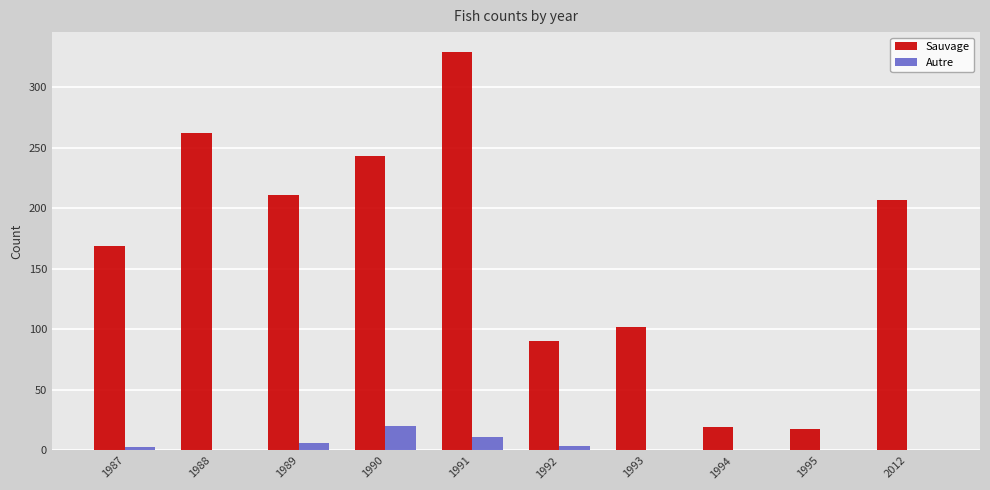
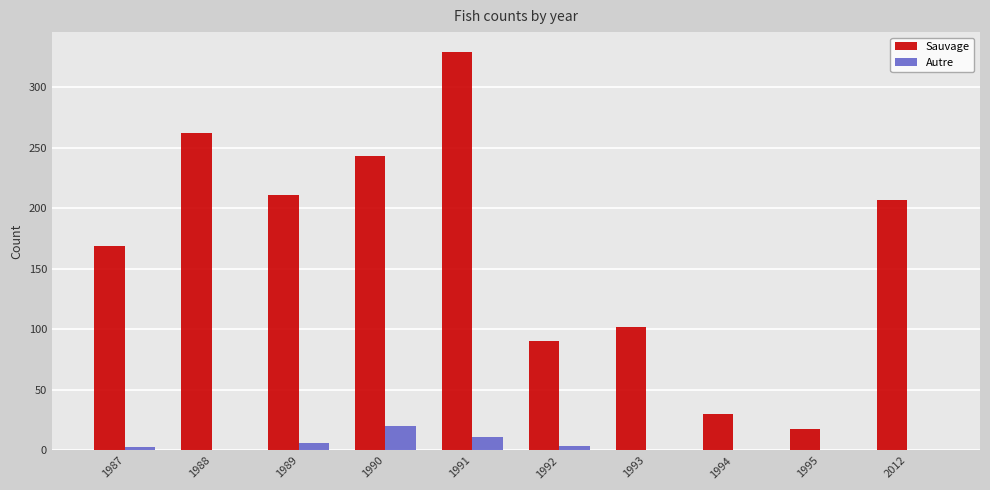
Sauvage, 1994: 19 -> 30
